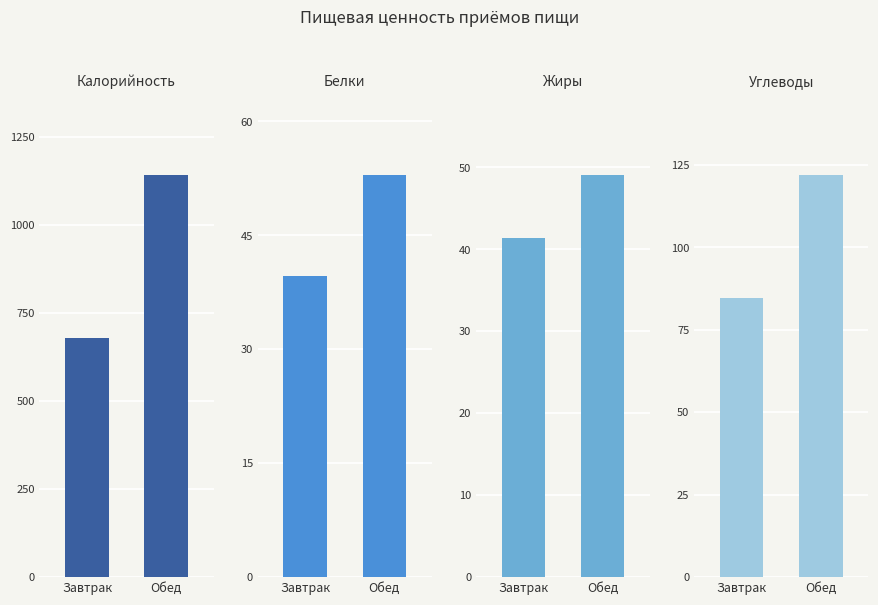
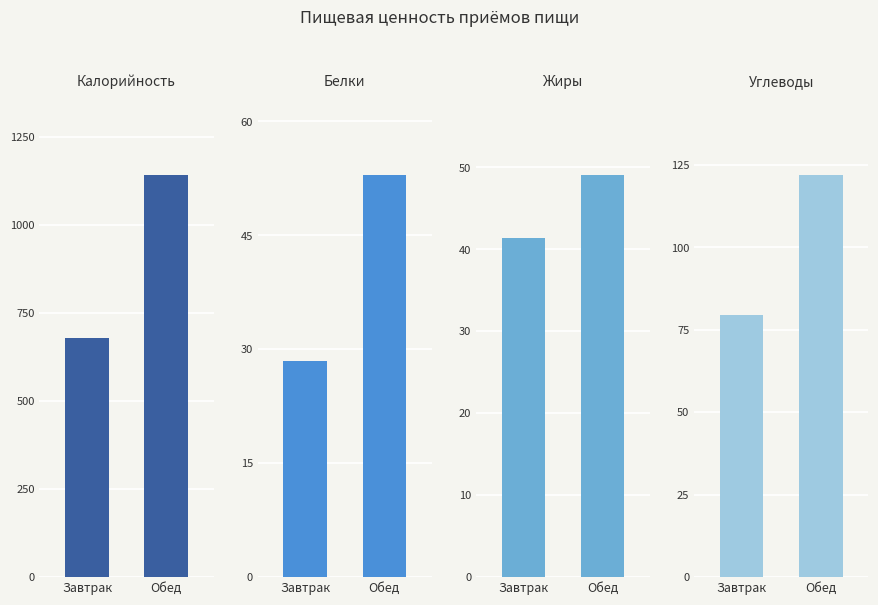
Белки, Завтрак: 40 -> 28
Углеводы, Завтрак: 85 -> 80
